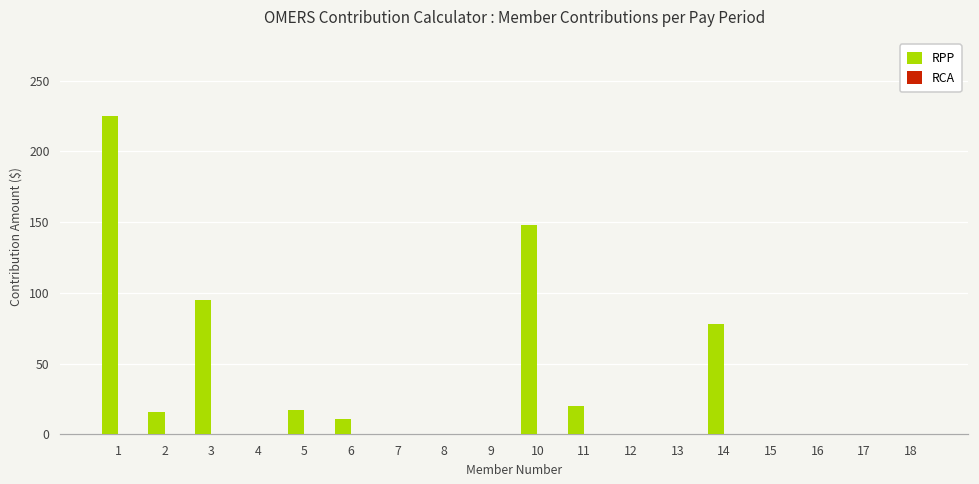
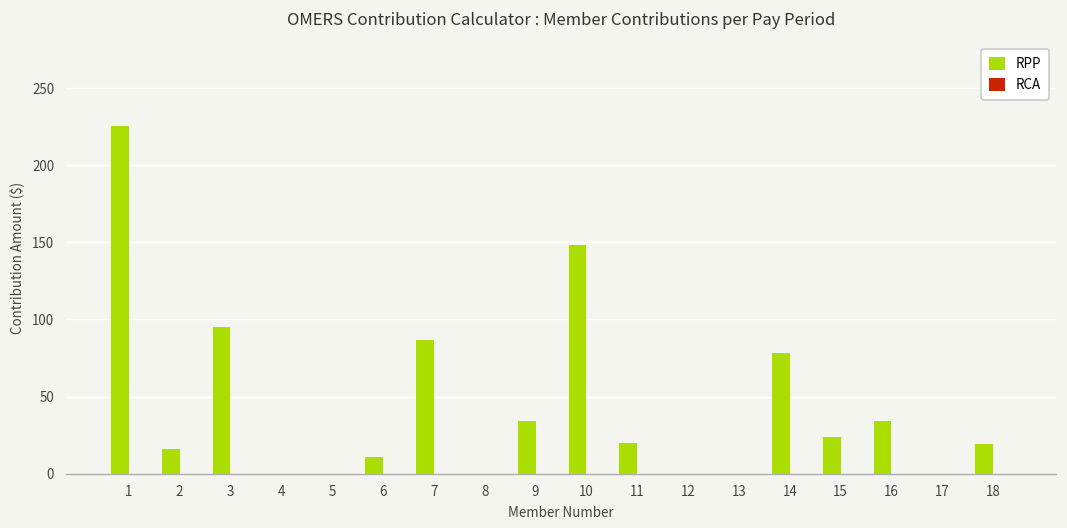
RPP, 5: 17 -> 0
RPP, 7: 0 -> 87
RPP, 9: 0 -> 34
RPP, 15: 0 -> 24
RPP, 16: 0 -> 34
RPP, 18: 0 -> 19
